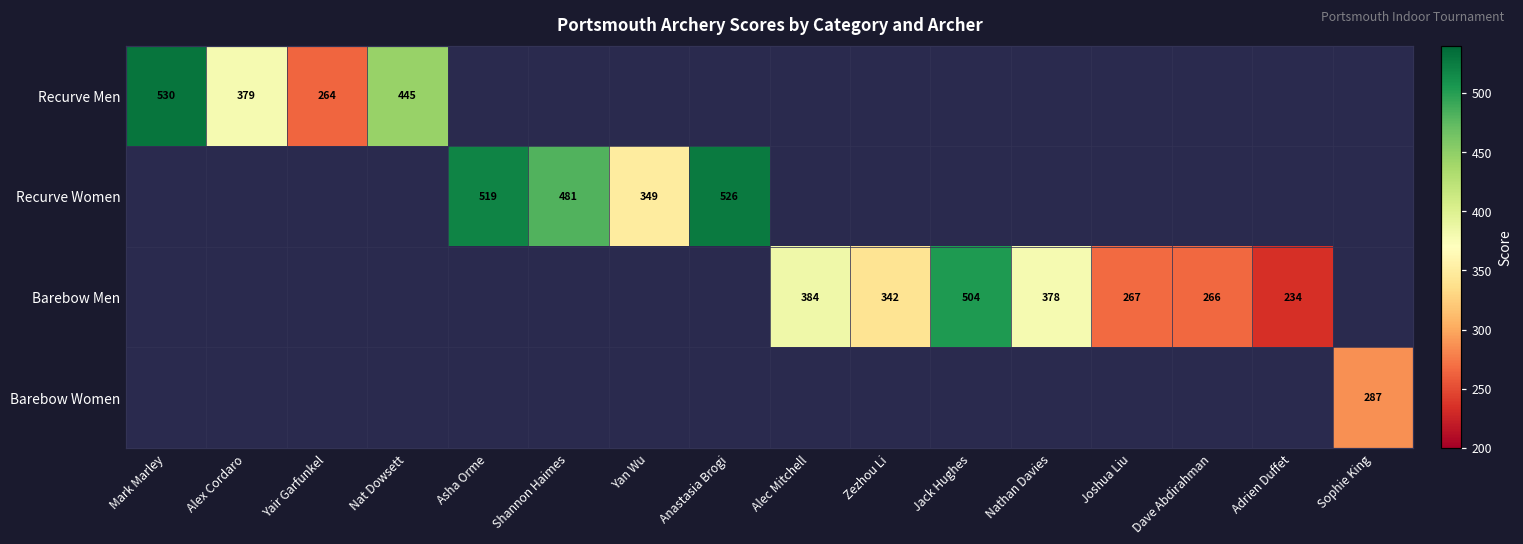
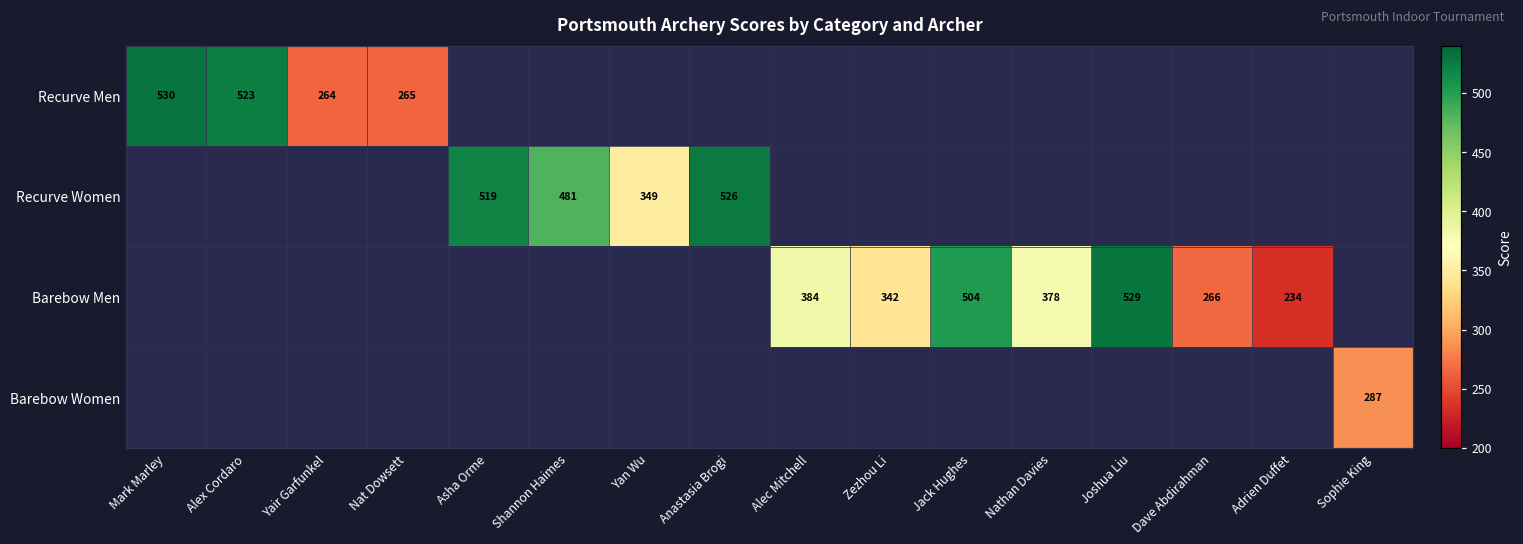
Recurve Men, Alex Cordaro: 379 -> 523
Recurve Men, Nat Dowsett: 445 -> 265
Barebow Men, Joshua Liu: 267 -> 529
